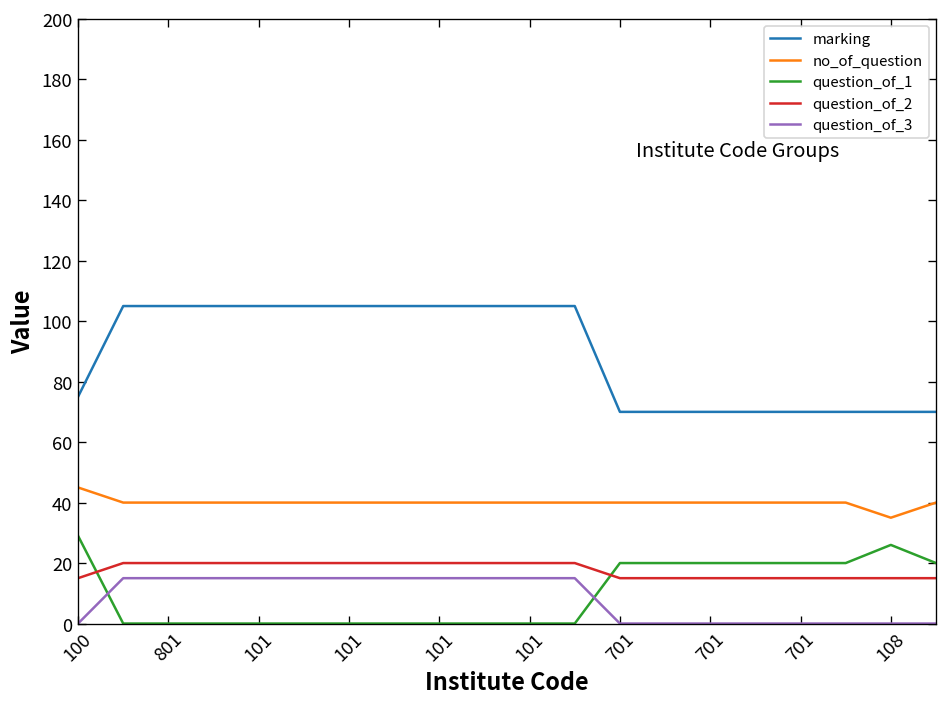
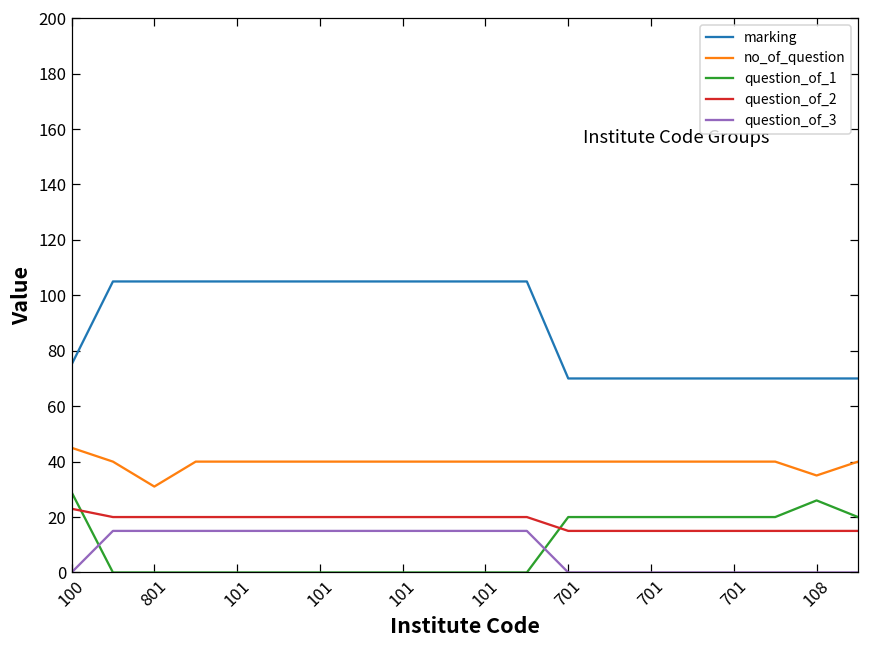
question_of_2, 100: 15 -> 23
no_of_question, 801: 40 -> 31
